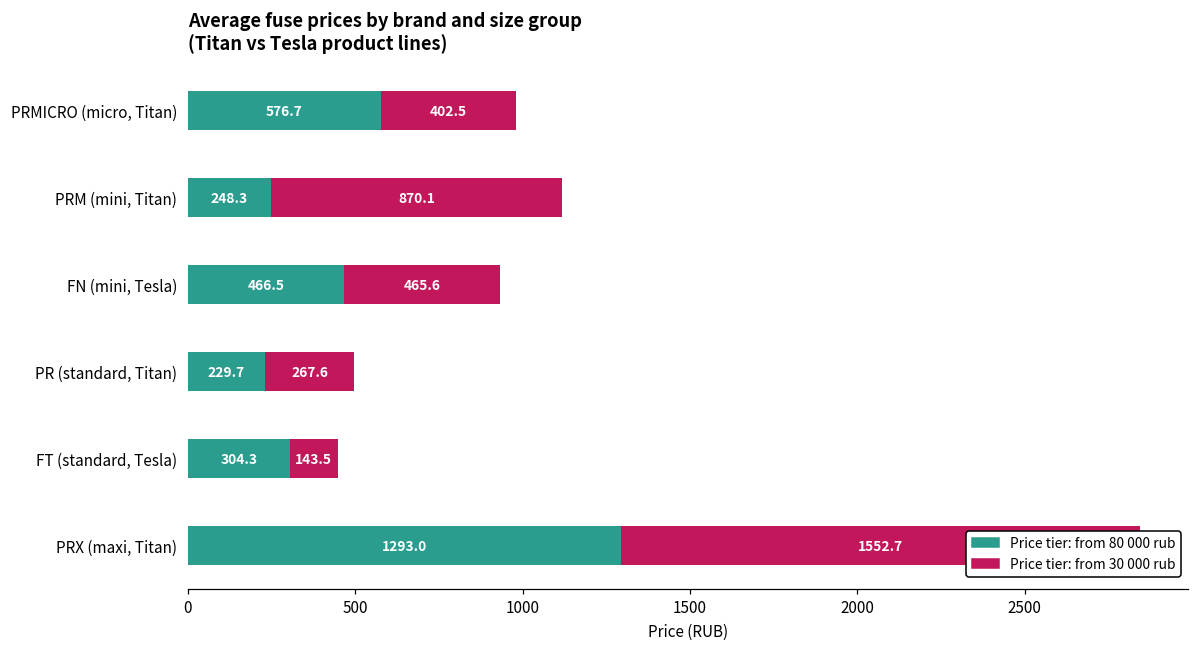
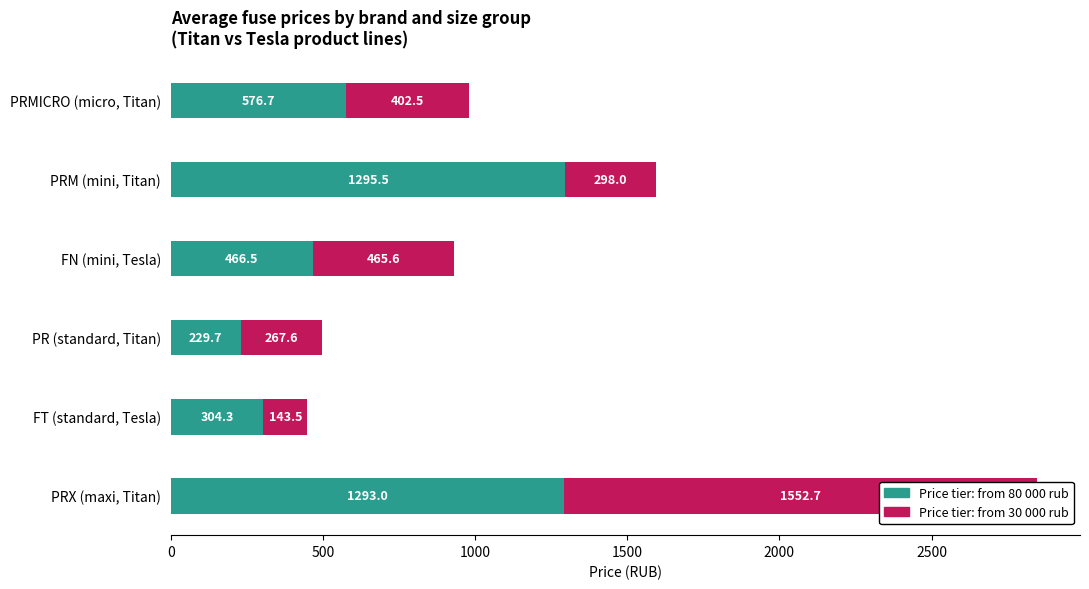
Price tier: from 80 000 rub, PRM (mini, Titan): 248.3 -> 1295.5
Price tier: from 30 000 rub, PRM (mini, Titan): 870.1 -> 298.0
